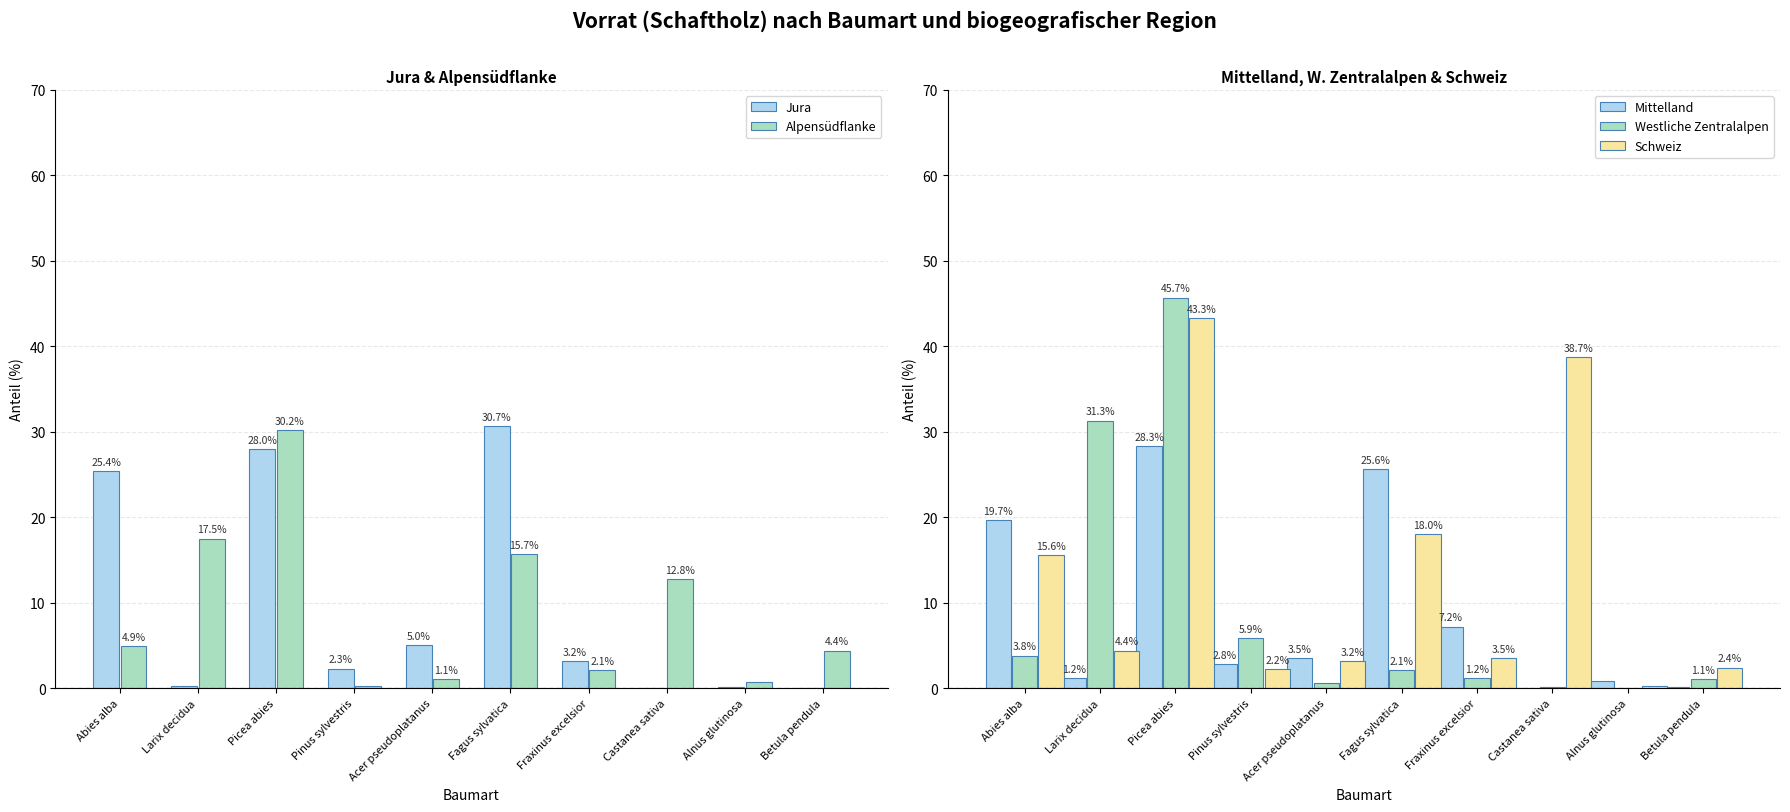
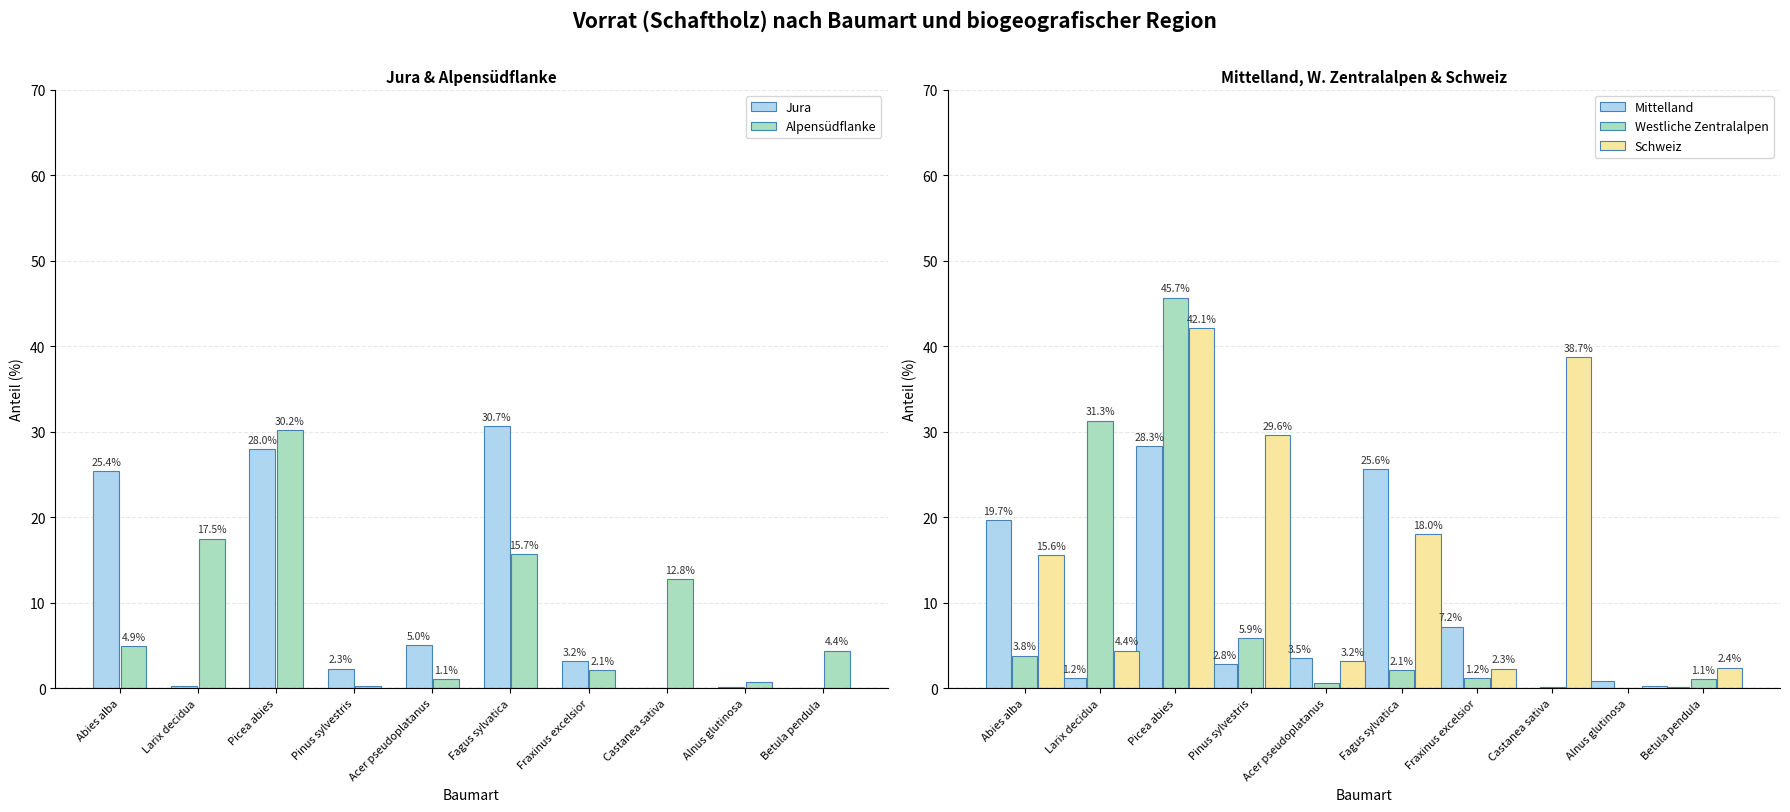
Mittelland, W. Zentralalpen & Schweiz, Schweiz, Picea abies: 43.3% -> 42.1%
Mittelland, W. Zentralalpen & Schweiz, Schweiz, Pinus sylvestris: 2.2% -> 29.6%
Mittelland, W. Zentralalpen & Schweiz, Schweiz, Fraxinus excelsior: 3.5% -> 2.3%
